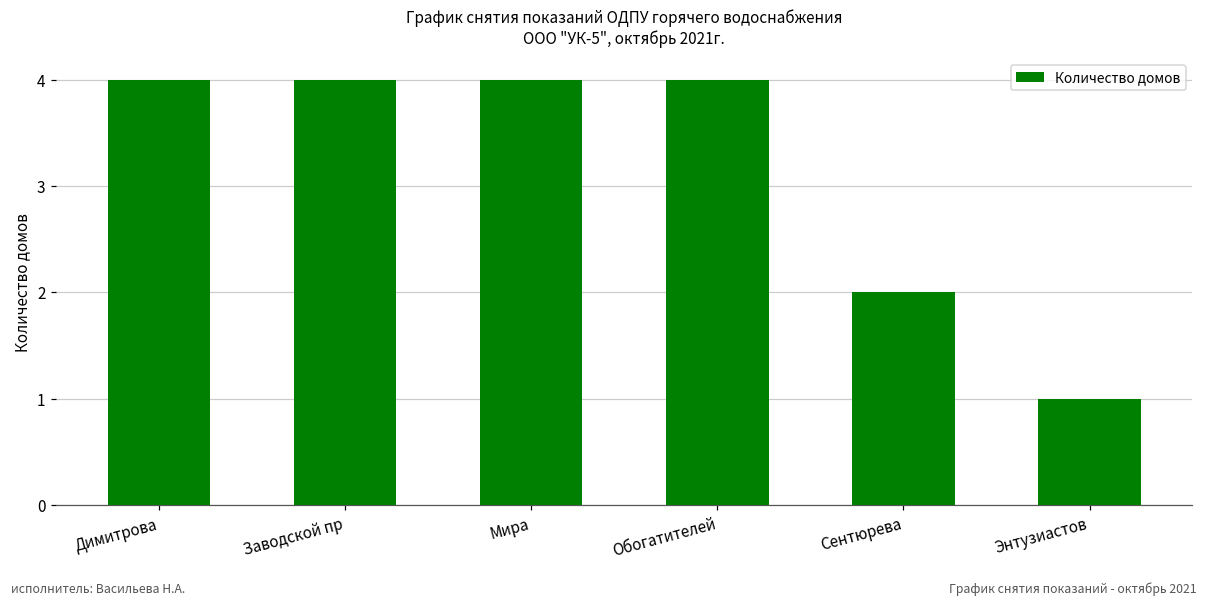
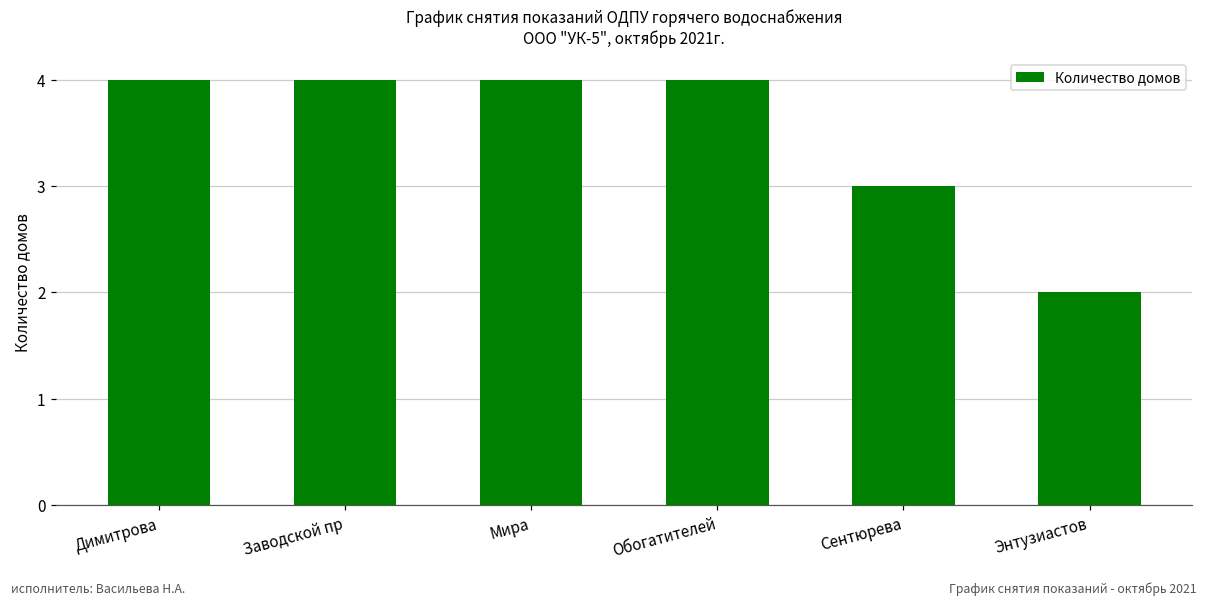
Сентюрева: 2 -> 3
Энтузиастов: 1 -> 2
